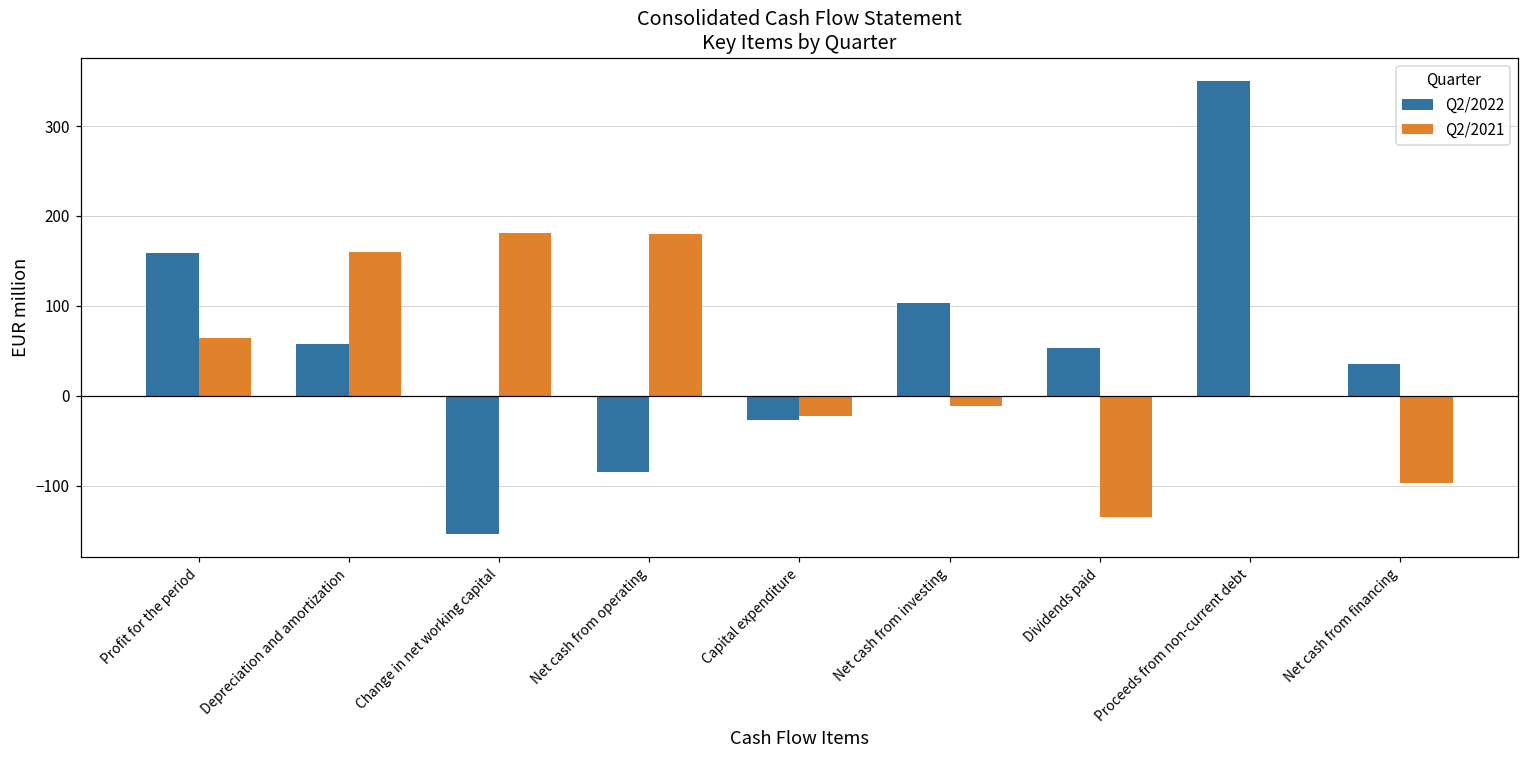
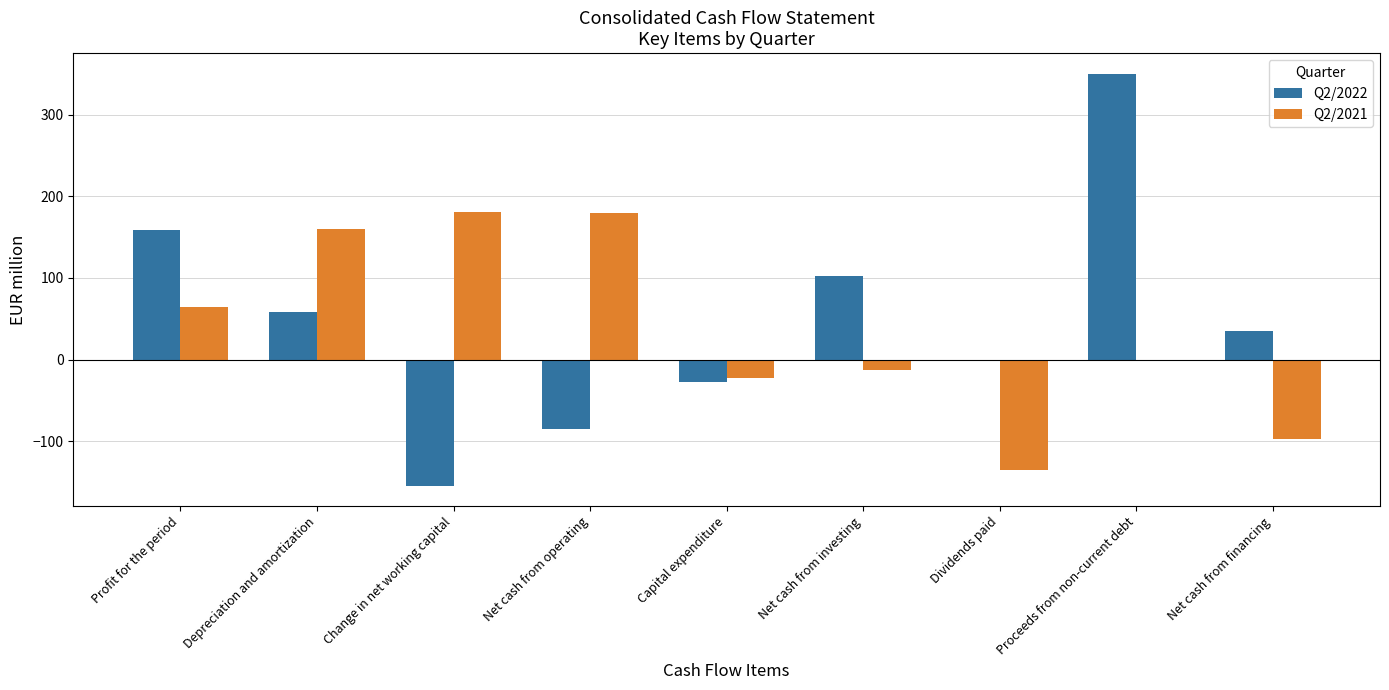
Q2/2022, Dividends paid: 50 -> 0
